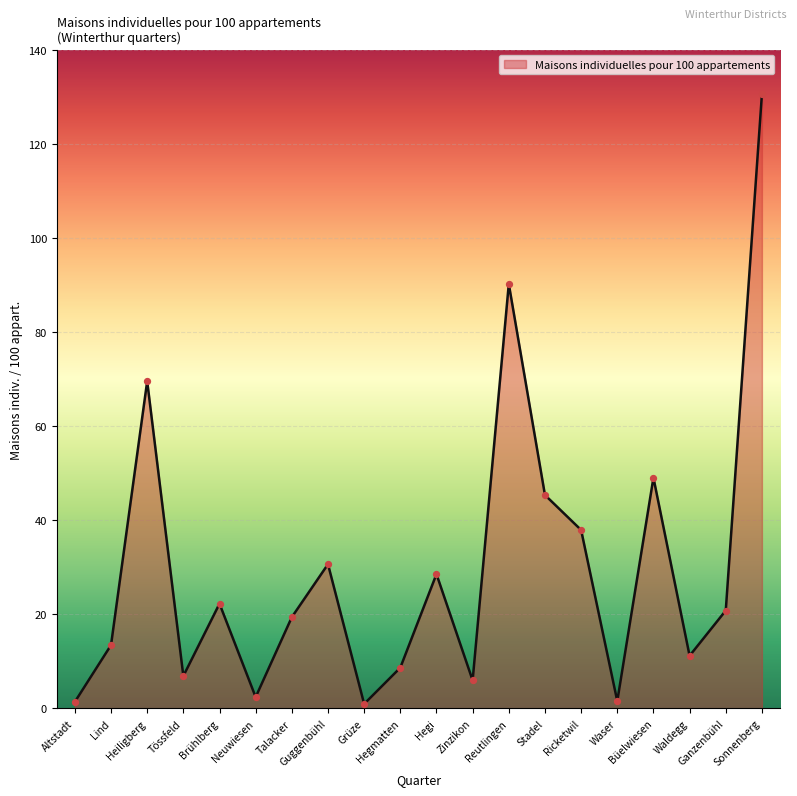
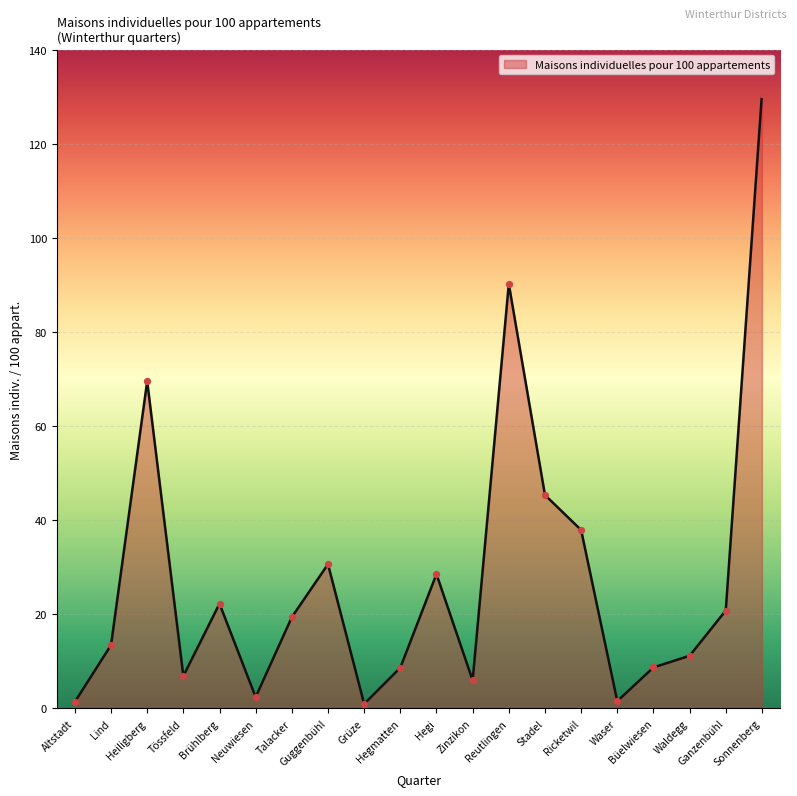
Büelwiesen: 49 -> 9
